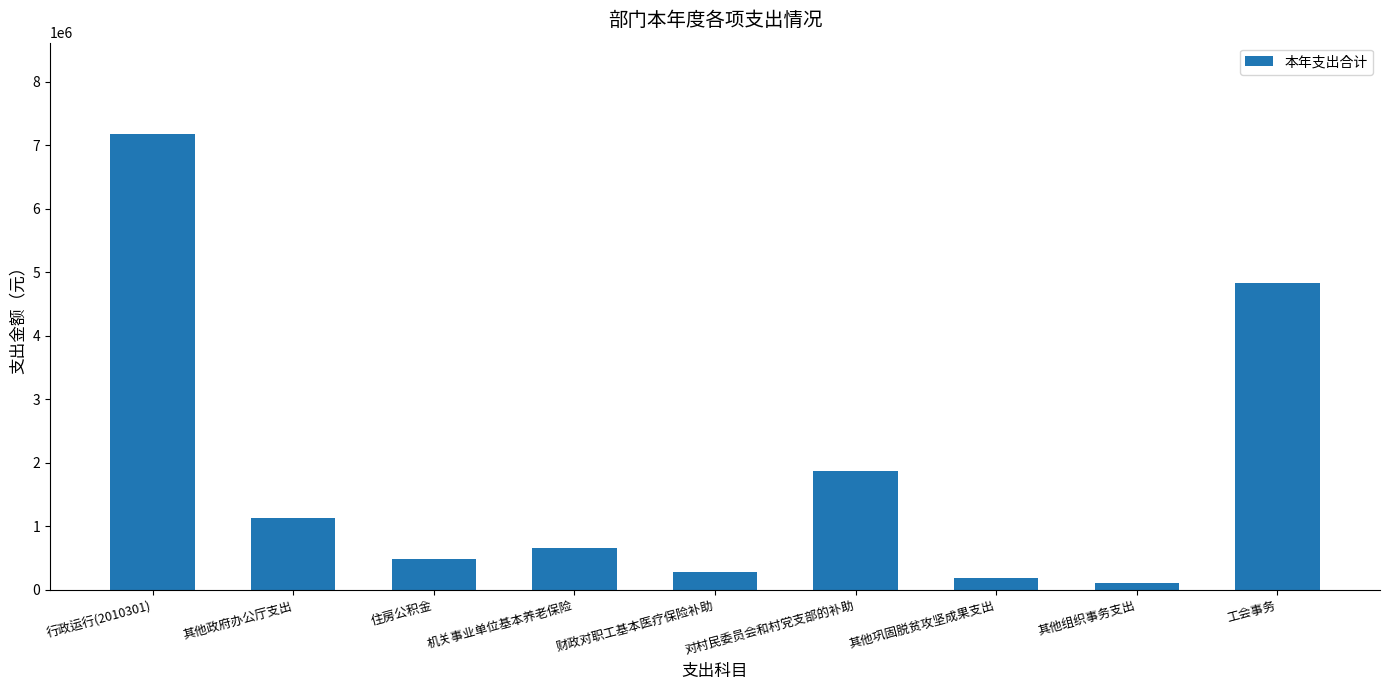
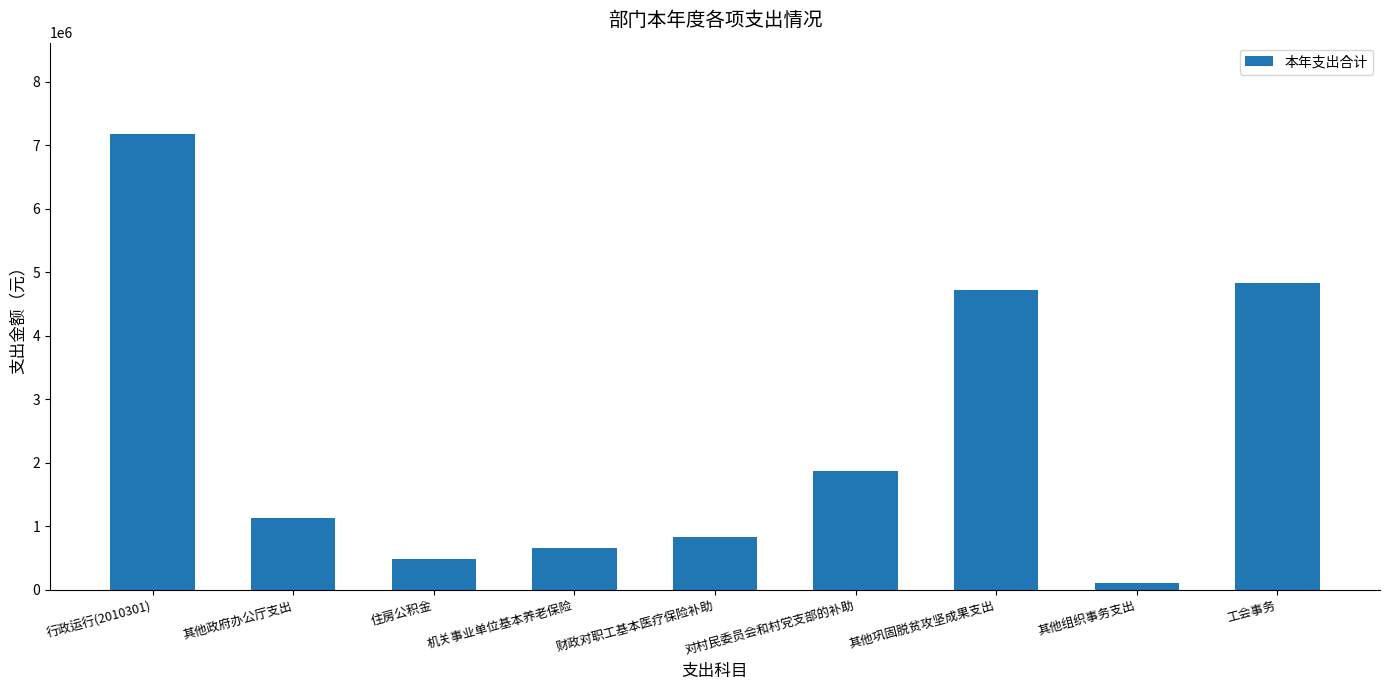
财政对职工基本医疗保险补助: 300000 -> 800000
其他巩固脱贫攻坚成果支出: 200000 -> 4700000
